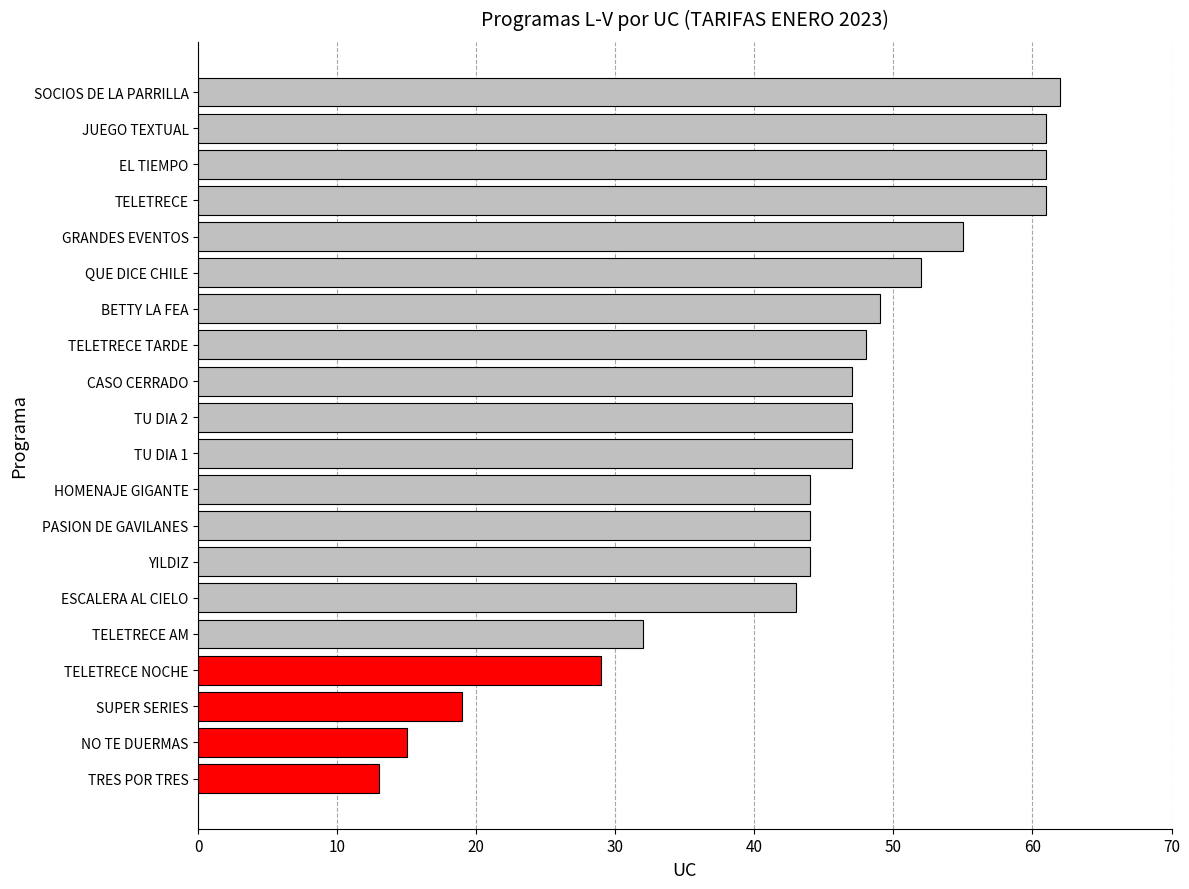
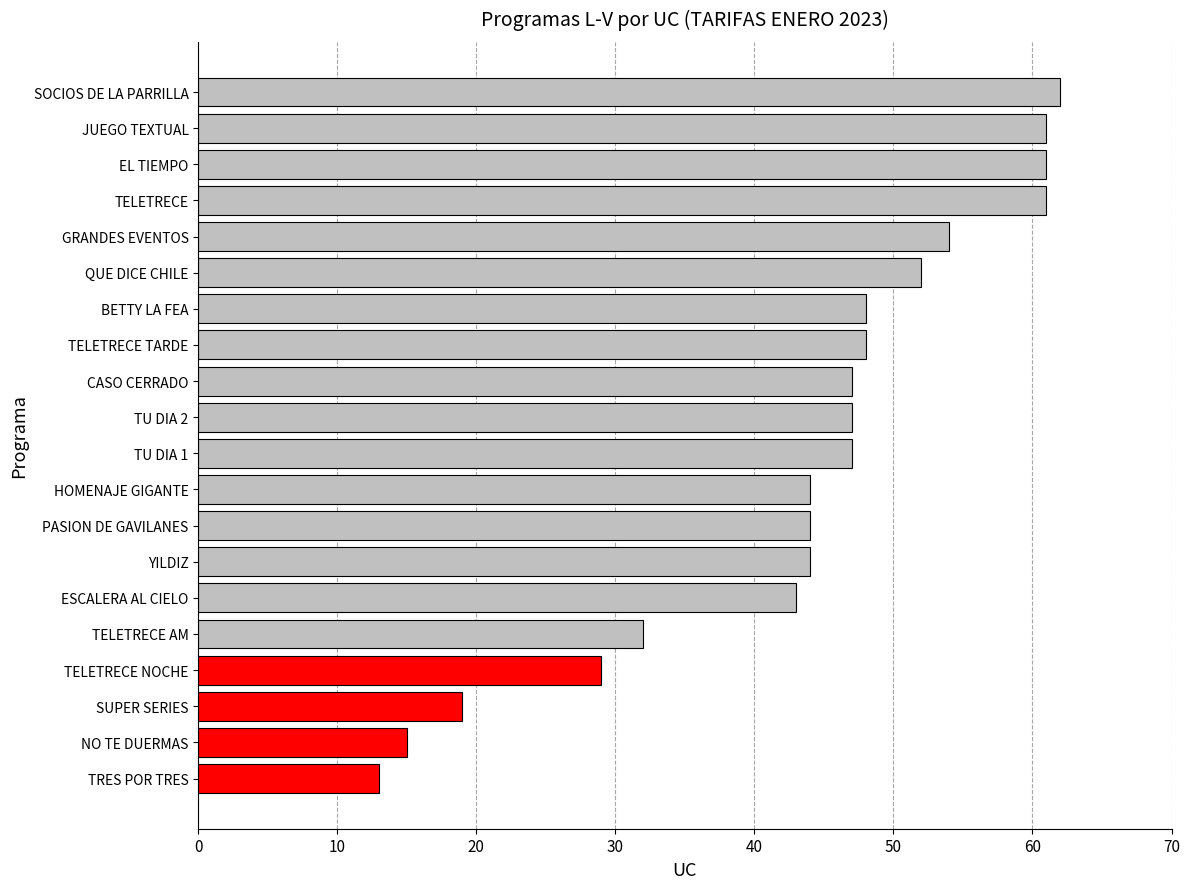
GRANDES EVENTOS: 55 -> 54
BETTY LA FEA: 49 -> 48
